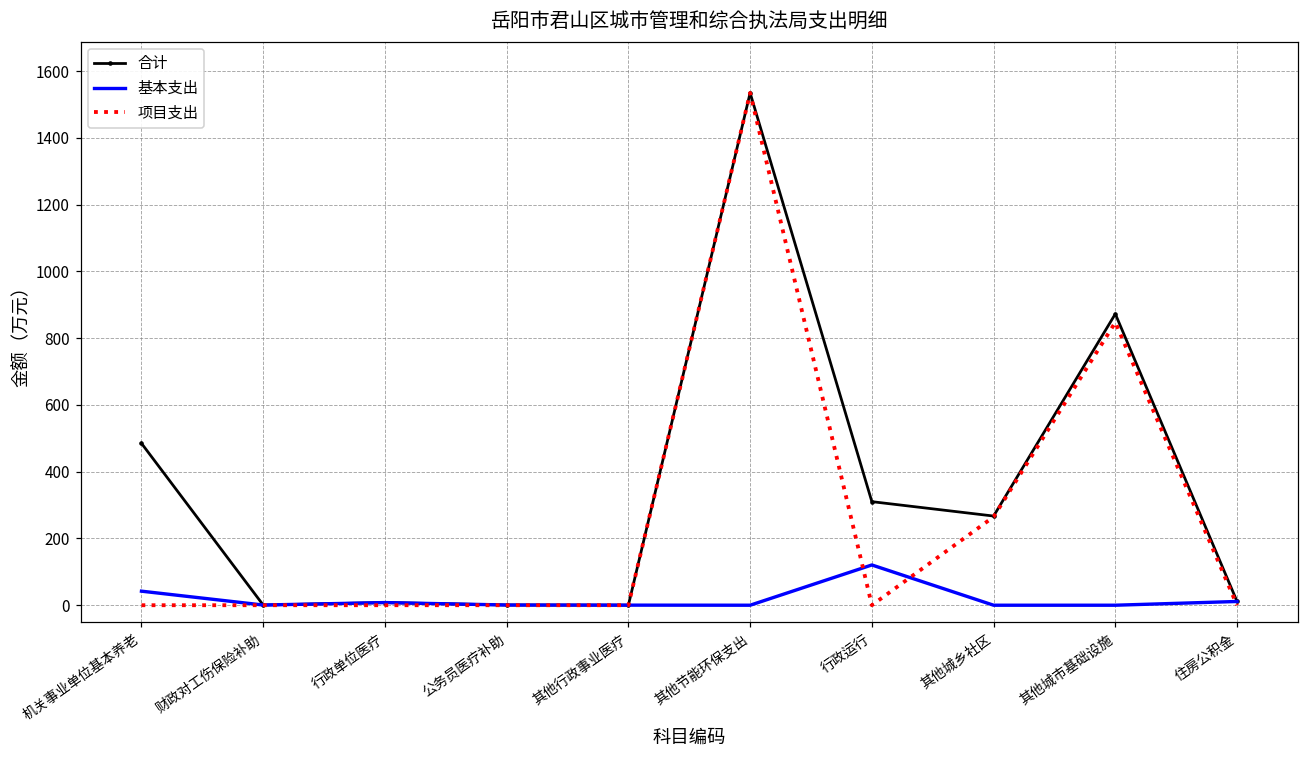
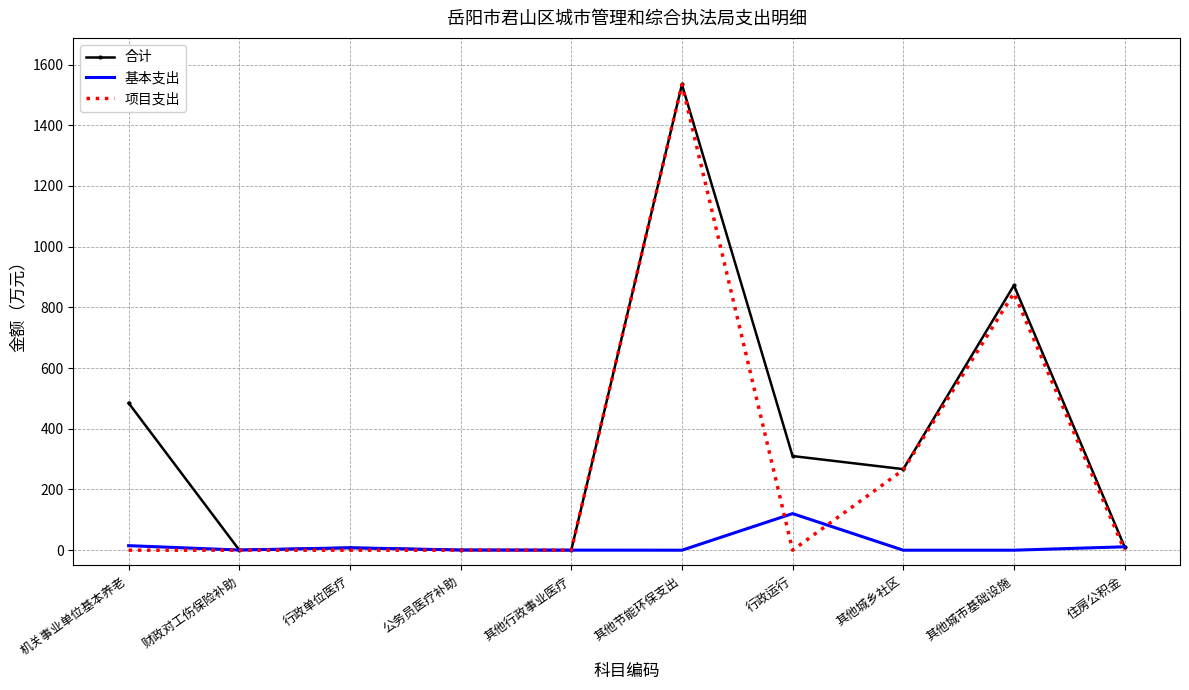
基本支出, 机关事业单位基本养老: 40 -> 10
